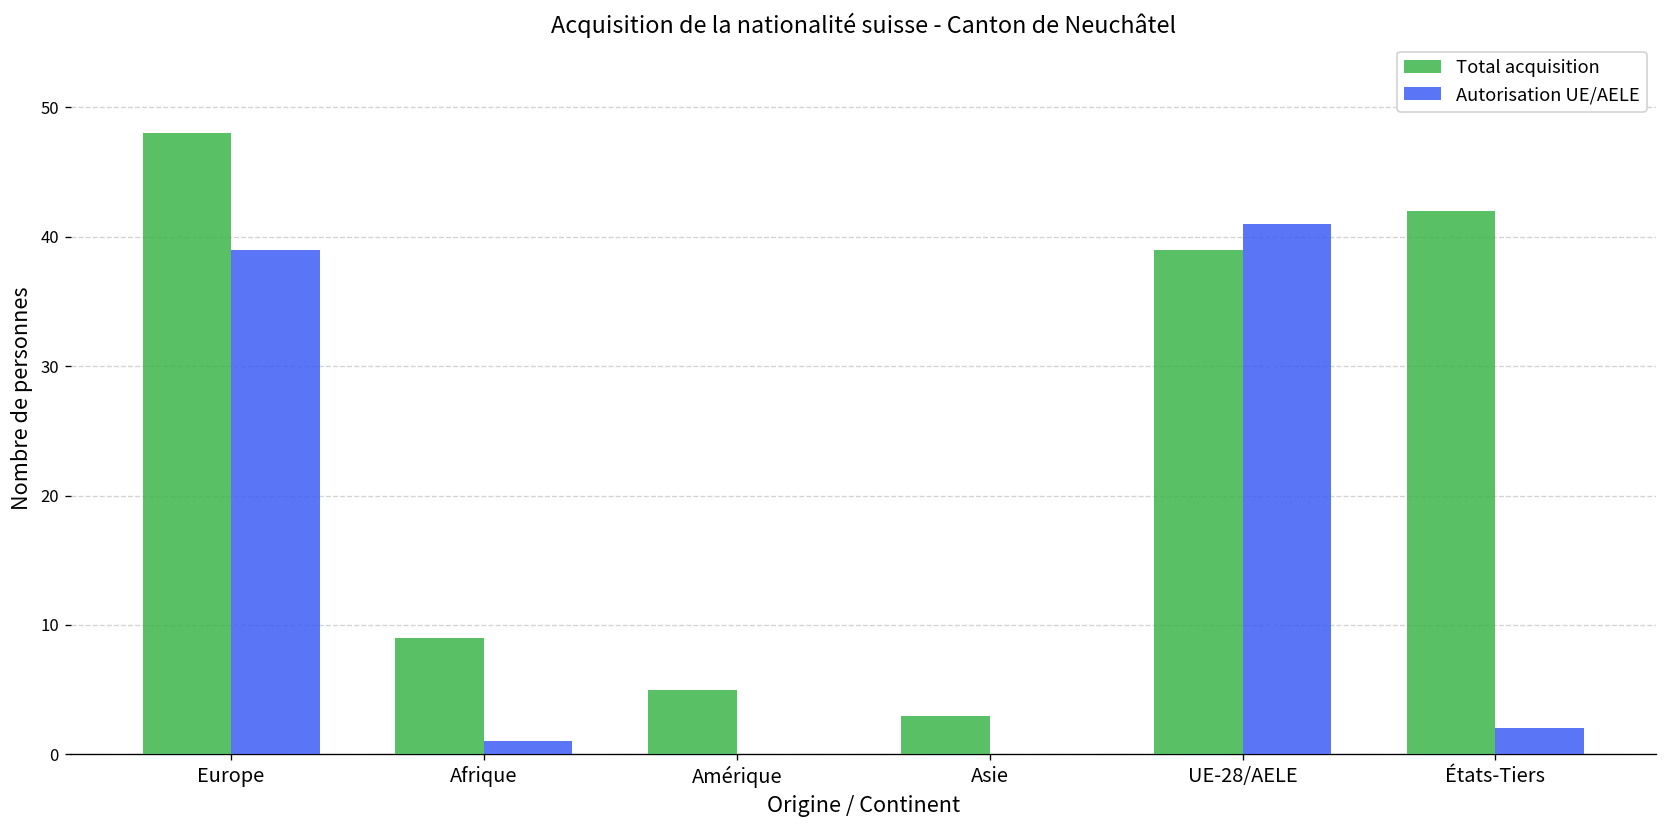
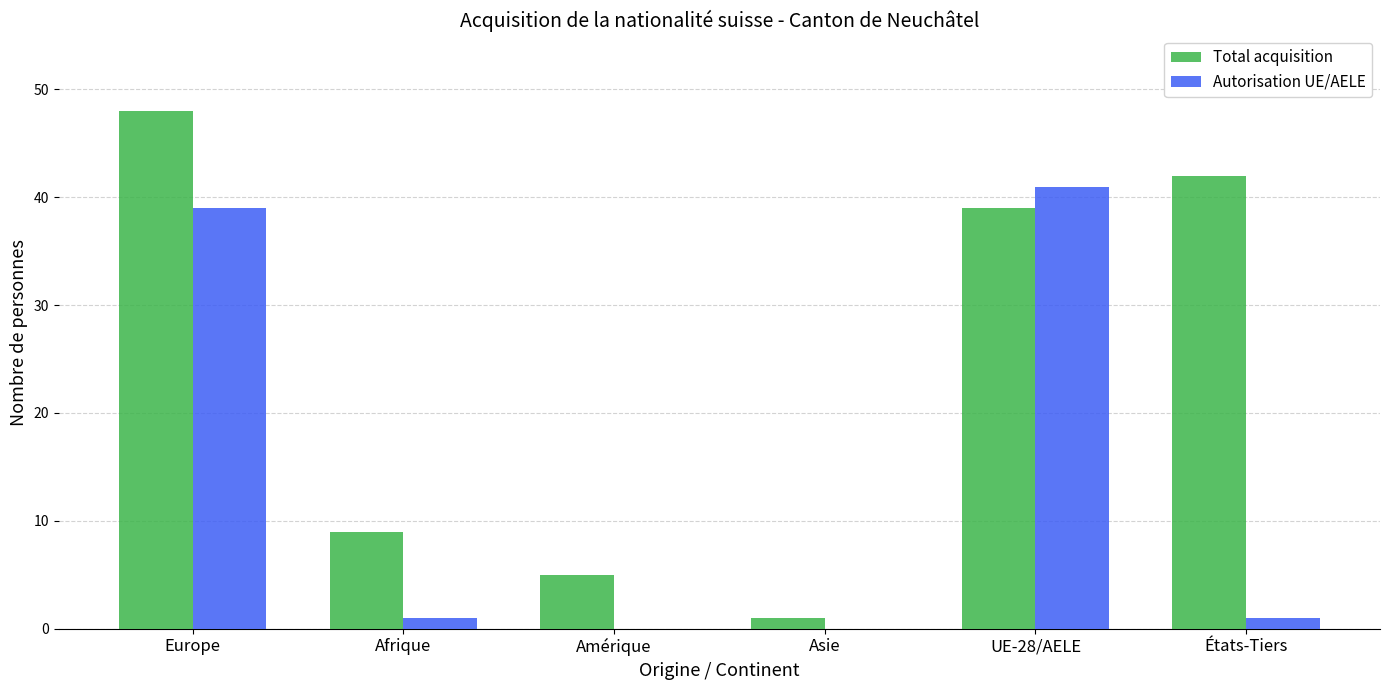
Total acquisition, Asie: 3 -> 1
Autorisation UE/AELE, États-Tiers: 2 -> 1
